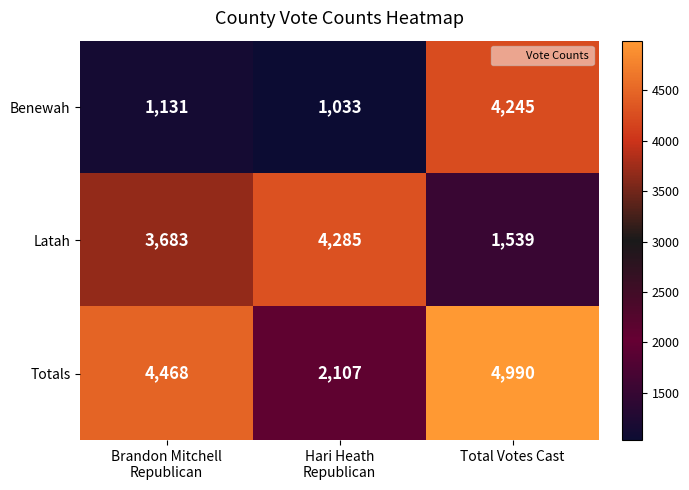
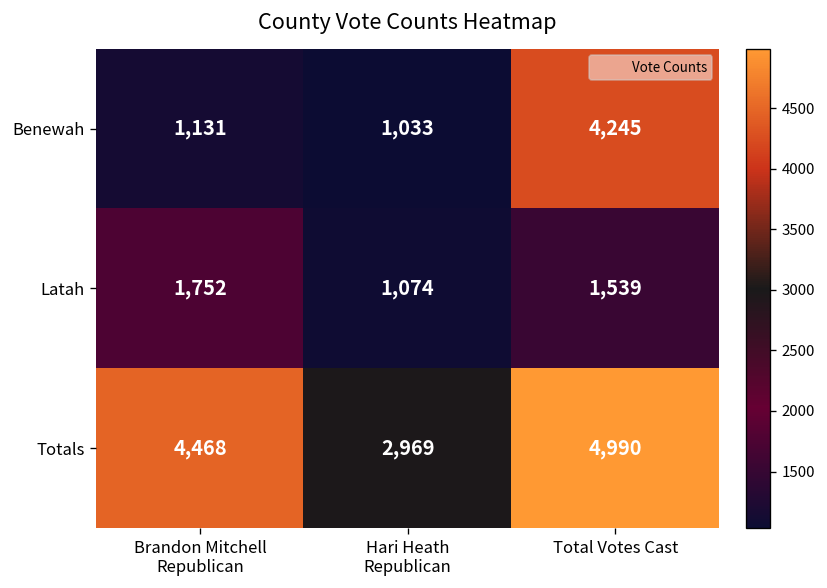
Latah, Brandon Mitchell Republican: 3,683 -> 1,752
Latah, Hari Heath Republican: 4,285 -> 1,074
Totals, Hari Heath Republican: 2,107 -> 2,969
